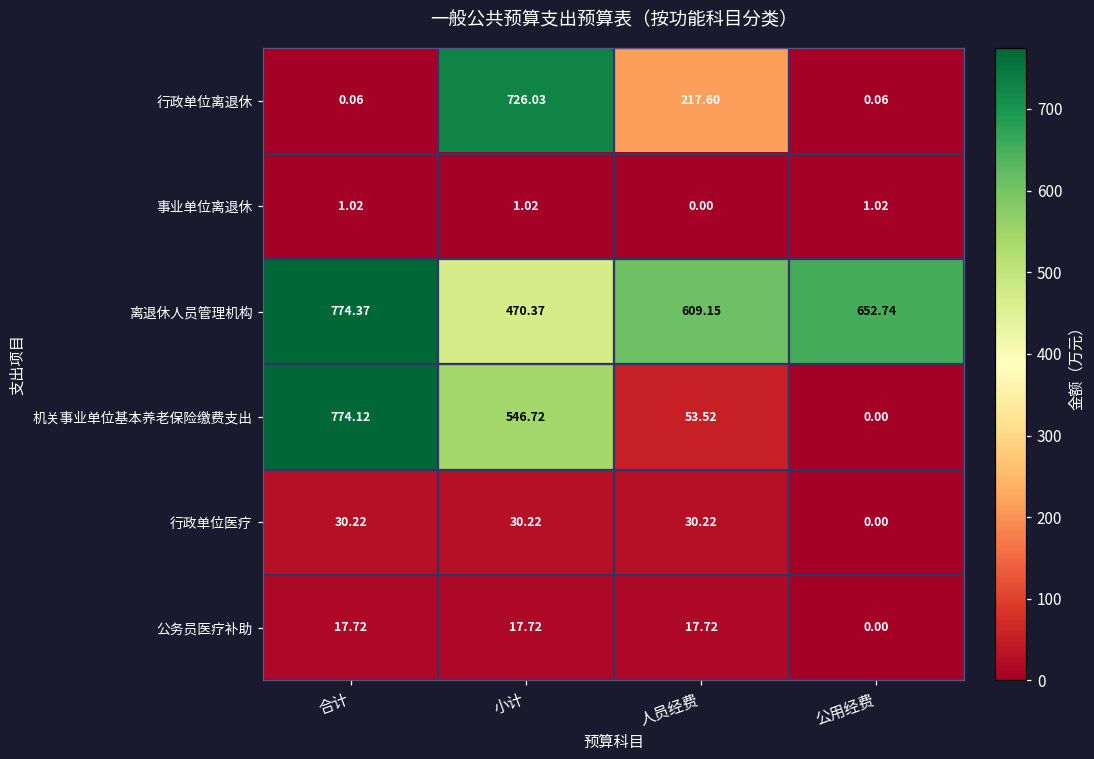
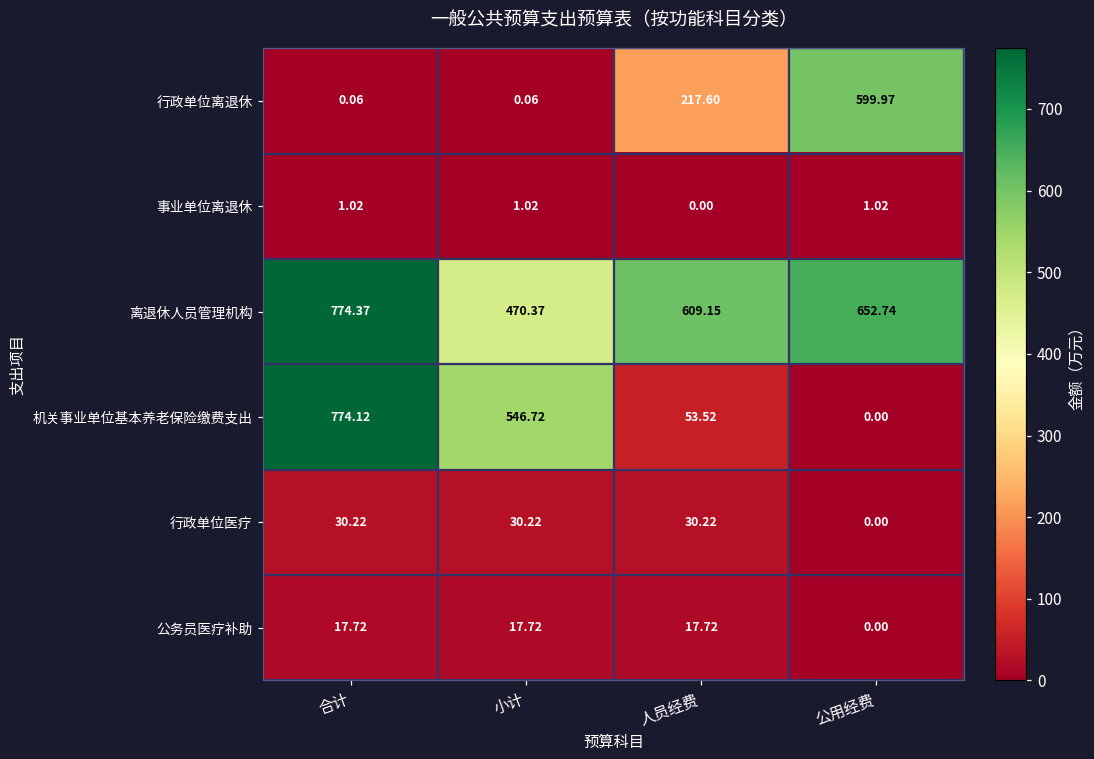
行政单位离退休, 小计: 726.03 -> 0.06
行政单位离退休, 公用经费: 0.06 -> 599.97
